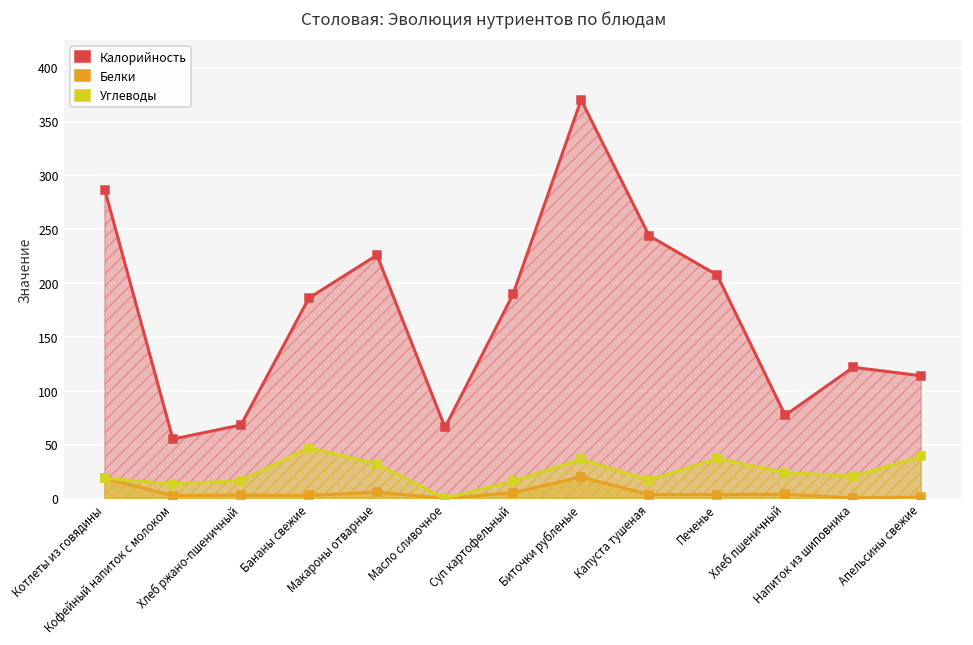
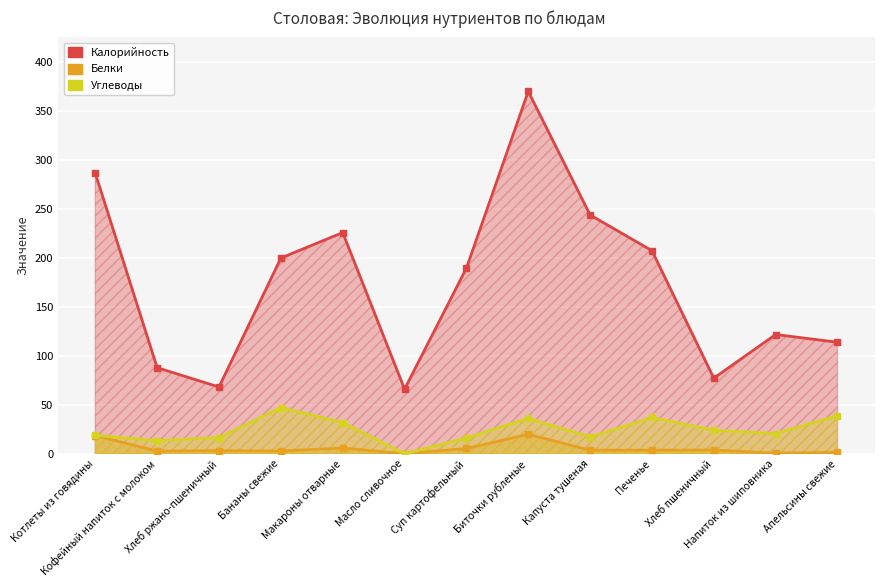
Калорийность, Кофейный напиток с молоком: 60 -> 90
Калорийность, Бананы свежие: 190 -> 200
